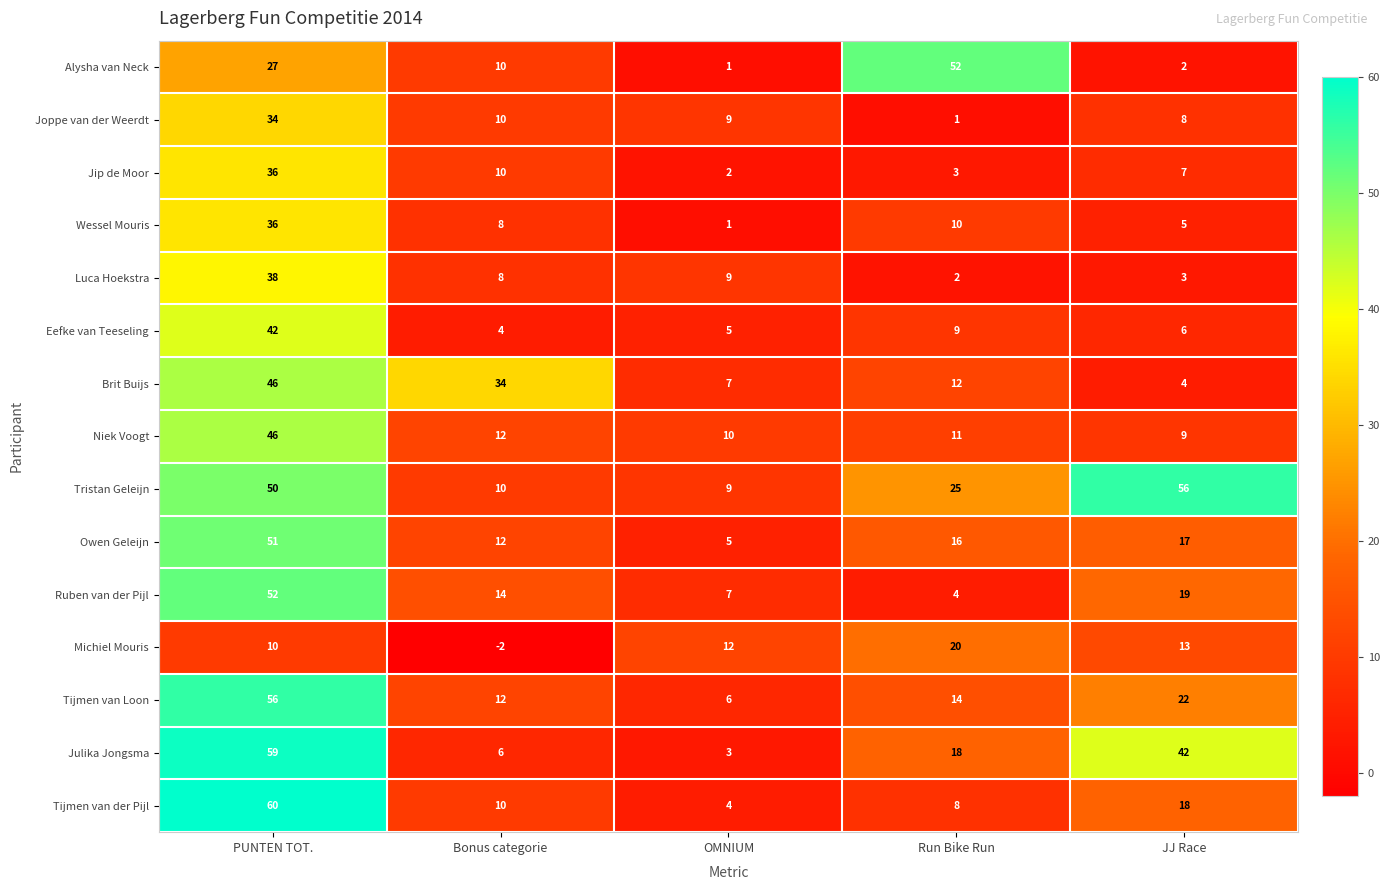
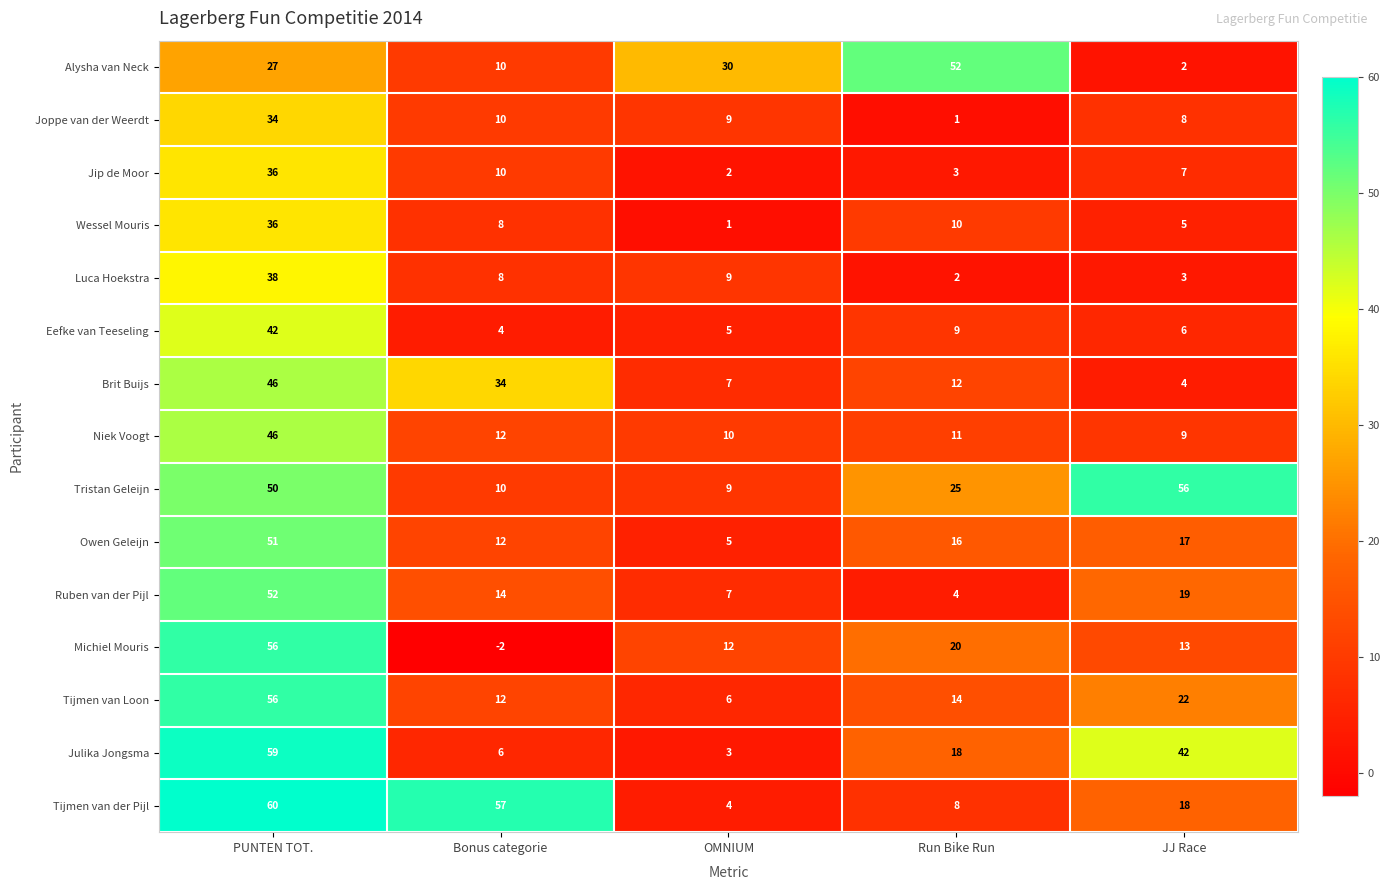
Alysha van Neck, OMNIUM: 1 -> 30
Michiel Mouris, PUNTEN TOT.: 10 -> 56
Tijmen van der Pijl, Bonus categorie: 10 -> 57
